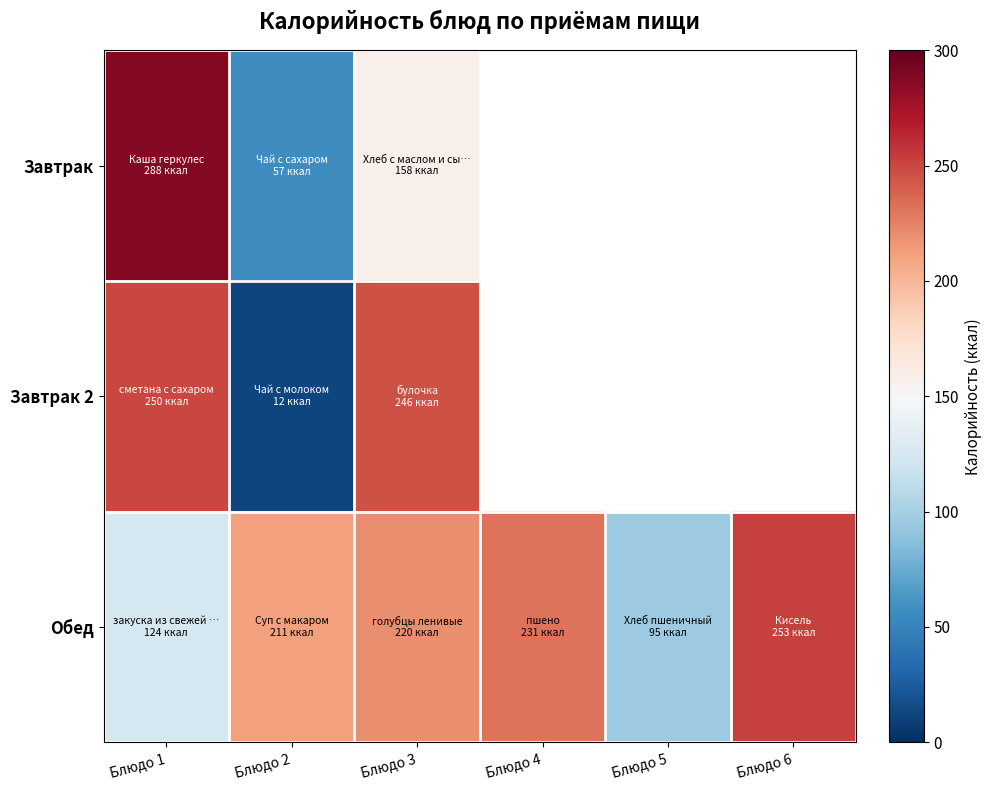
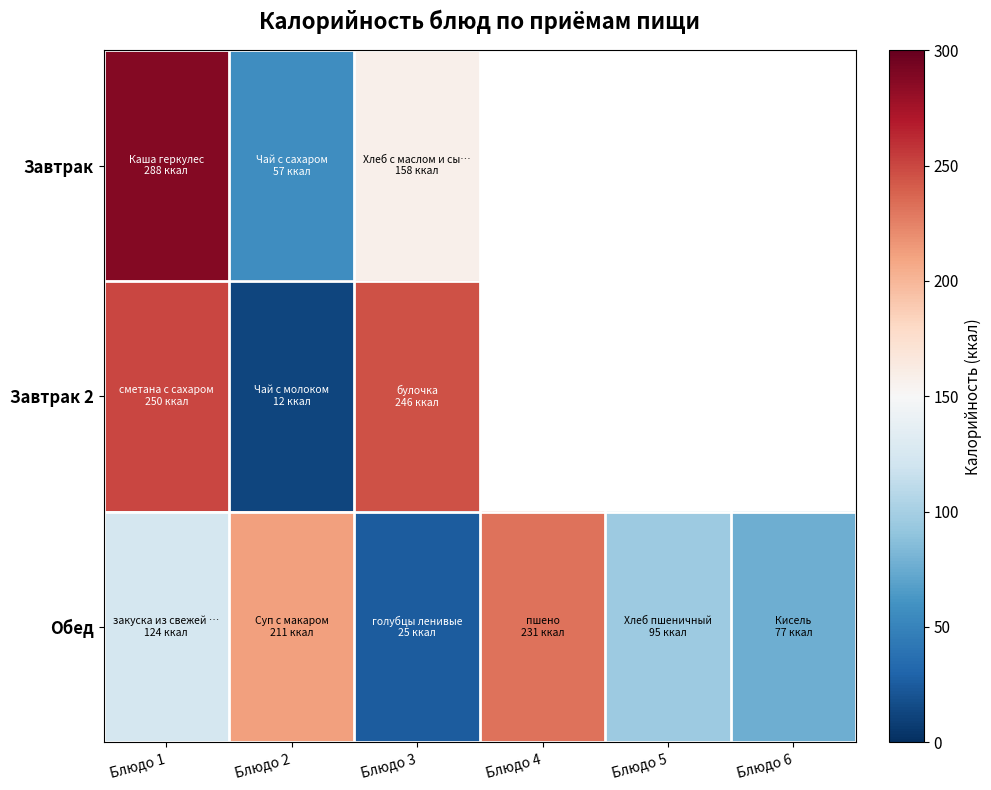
Обед, Блюдо 3: 220 -> 25
Обед, Блюдо 6: 253 -> 77
